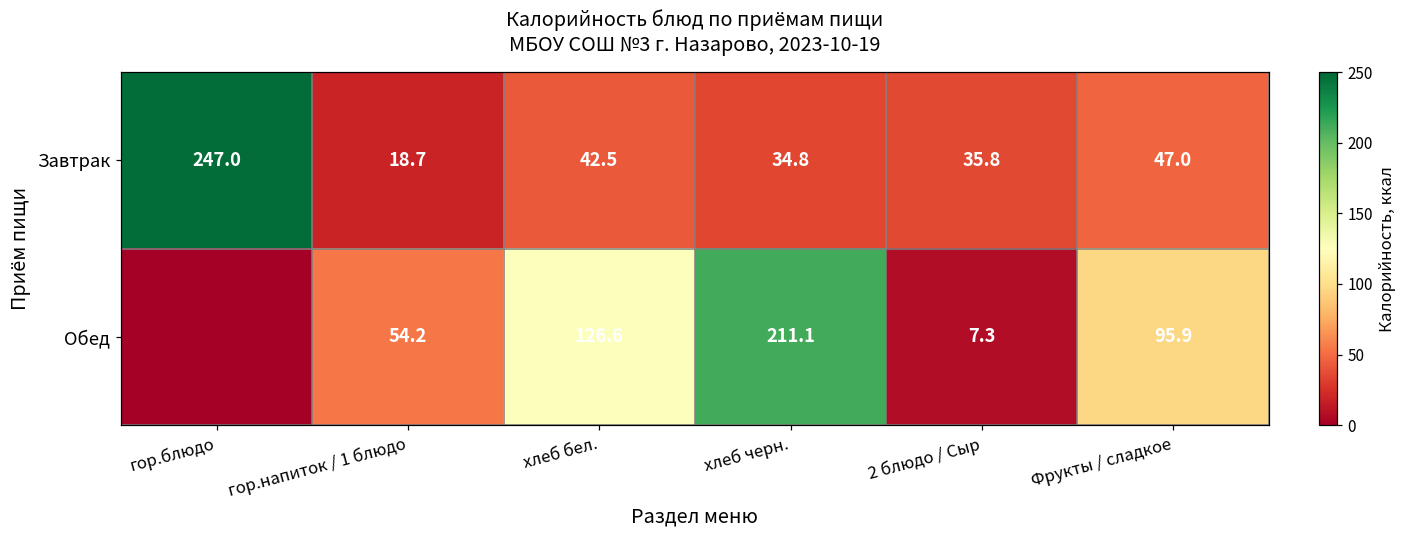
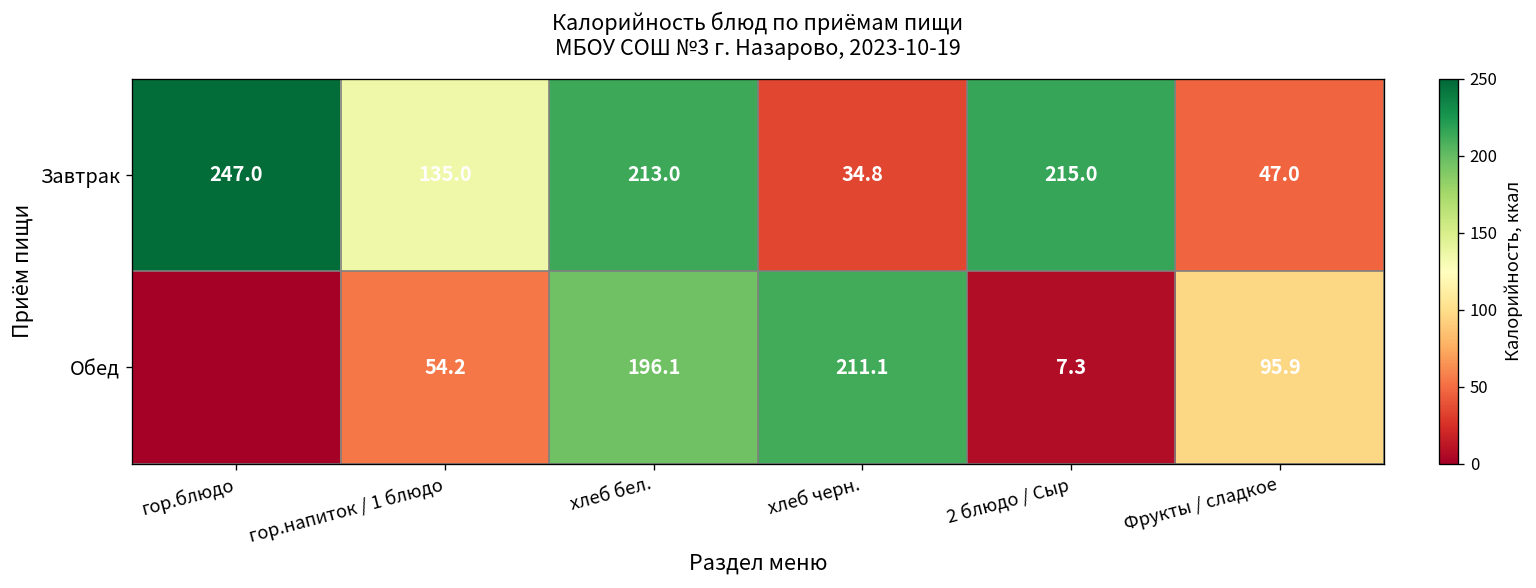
Завтрак, гор.напиток / 1 блюдо: 18.7 -> 135.0
Завтрак, хлеб бел.: 42.5 -> 213.0
Завтрак, 2 блюдо / Сыр: 35.8 -> 215.0
Обед, хлеб бел.: 126.6 -> 196.1
